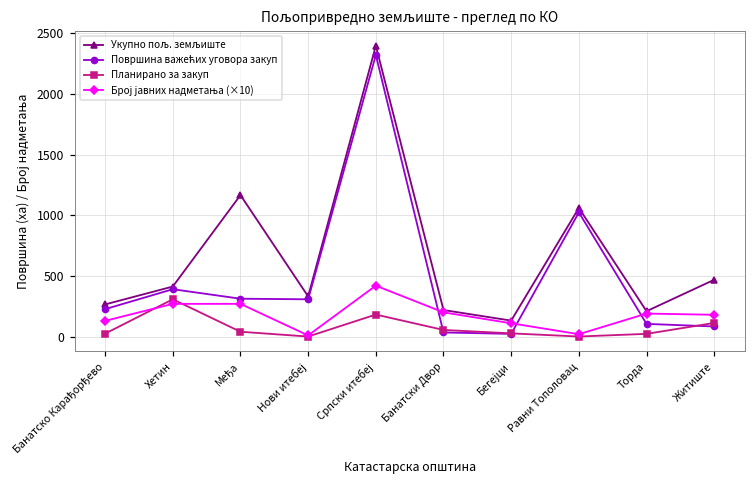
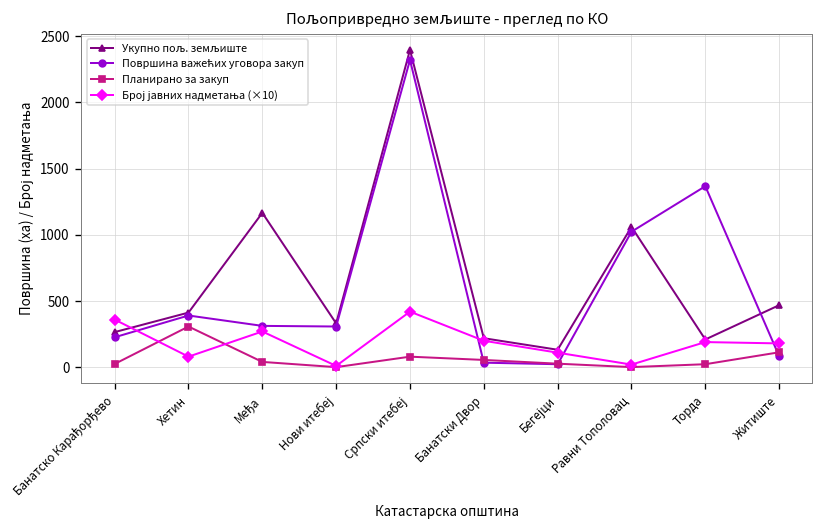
Број јавних надметања (×10), Банатско Карађорђево: 130 -> 360
Број јавних надметања (×10), Хетин: 270 -> 80
Планирано за закуп, Српски итебеј: 180 -> 80
Површина важећих уговора закуп, Торда: 110 -> 1370
